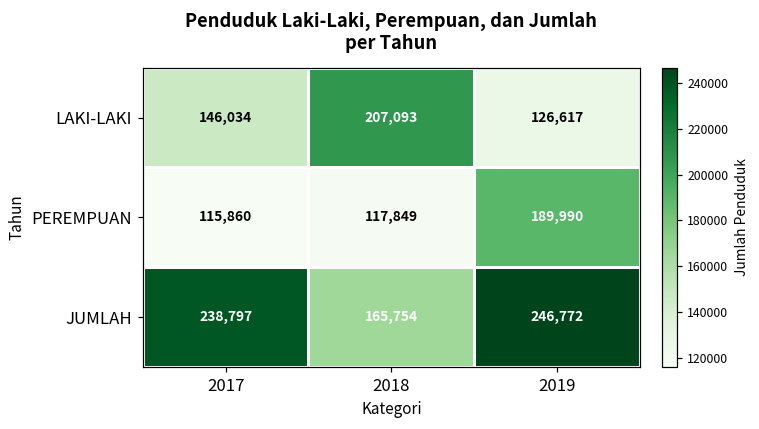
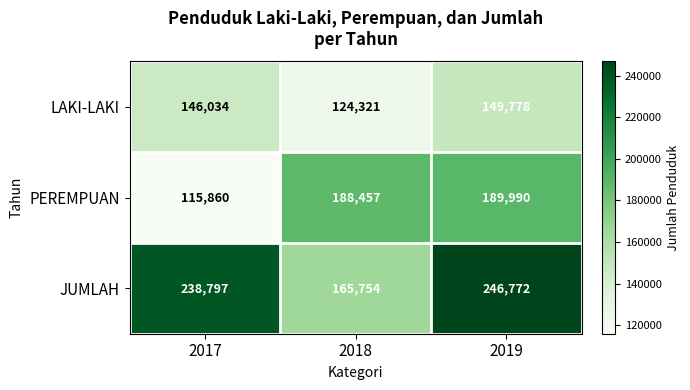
LAKI-LAKI, 2018: 207,093 -> 124,321
LAKI-LAKI, 2019: 126,617 -> 149,778
PEREMPUAN, 2018: 117,849 -> 188,457
